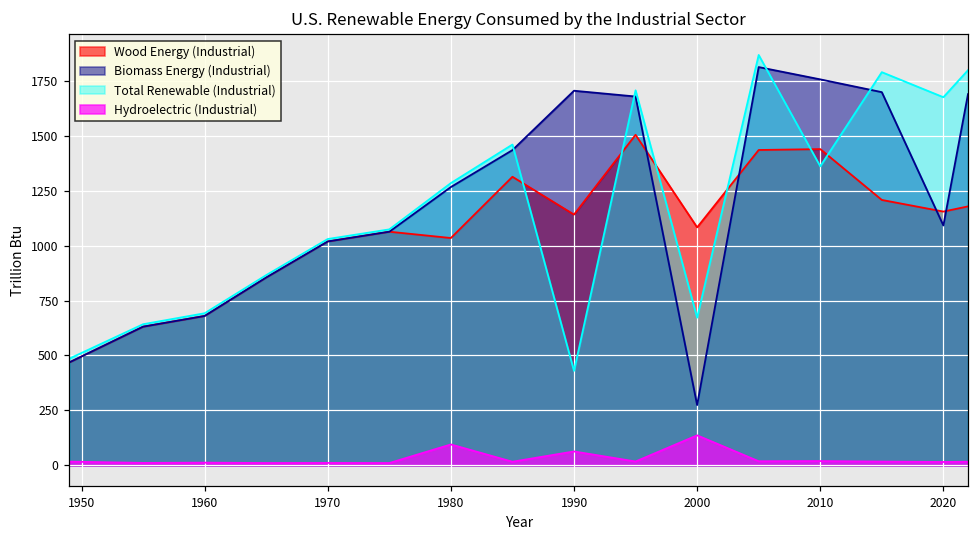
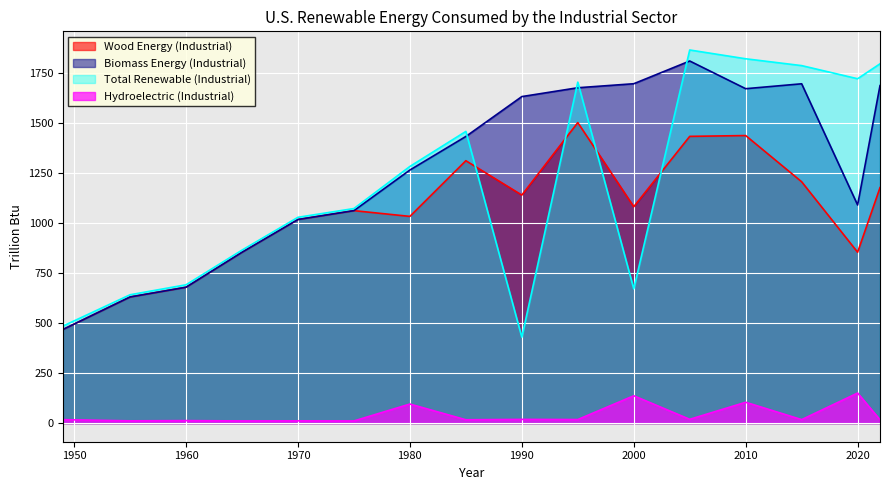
Biomass Energy (Industrial), 1990: 1700 -> 1630
Hydroelectric (Industrial), 1990: 60 -> 20
Biomass Energy (Industrial), 2000: 270 -> 1700
Biomass Energy (Industrial), 2010: 1760 -> 1670
Total Renewable (Industrial), 2010: 1360 -> 1820
Hydroelectric (Industrial), 2010: 20 -> 100
Wood Energy (Industrial), 2020: 1150 -> 860
Total Renewable (Industrial), 2020: 1680 -> 1720
Hydroelectric (Industrial), 2020: 20 -> 150
